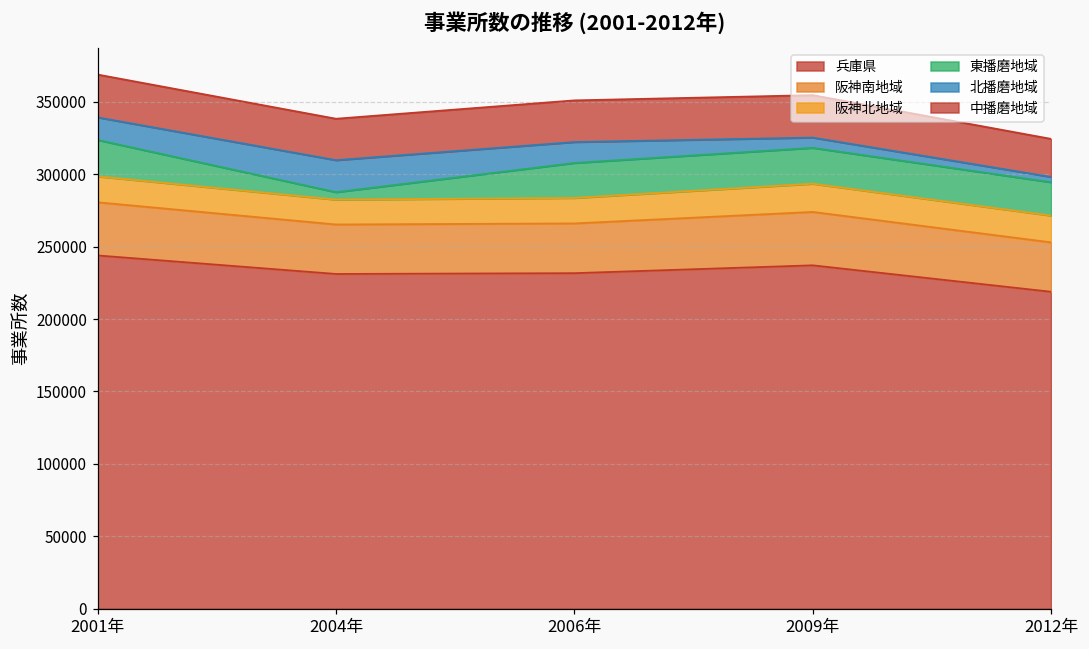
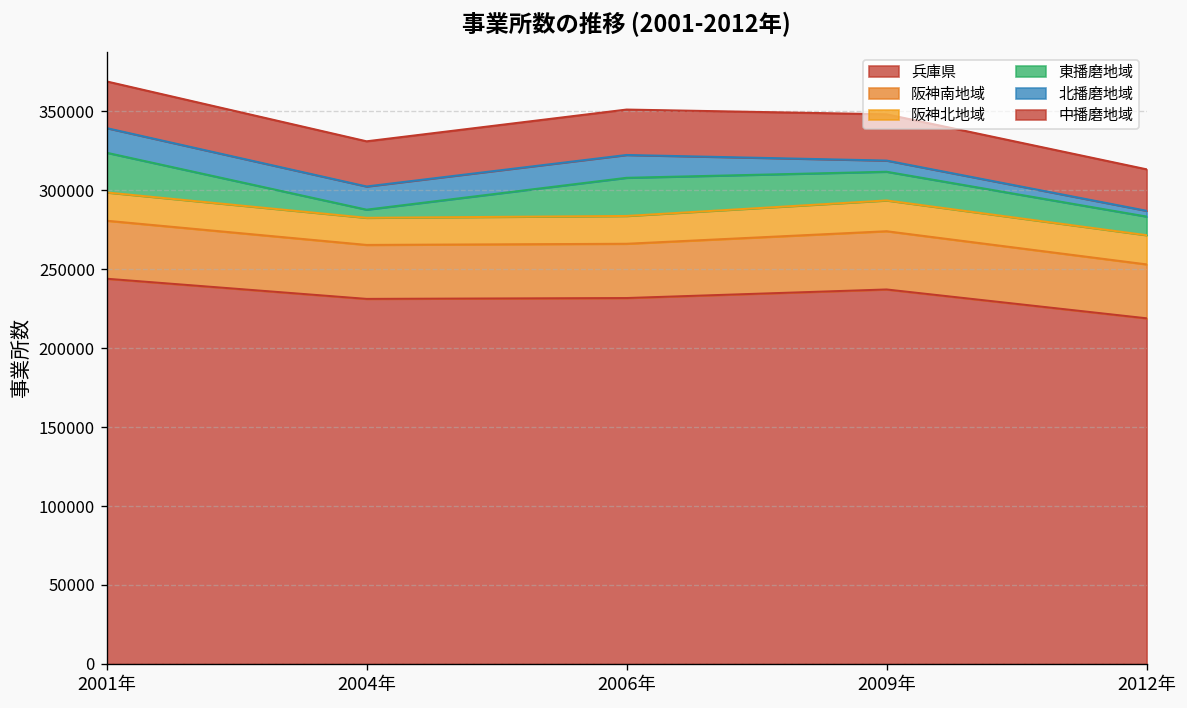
北播磨地域, 2004年: 22000 -> 15000
東播磨地域, 2009年: 25000 -> 18000
東播磨地域, 2012年: 23000 -> 12000
